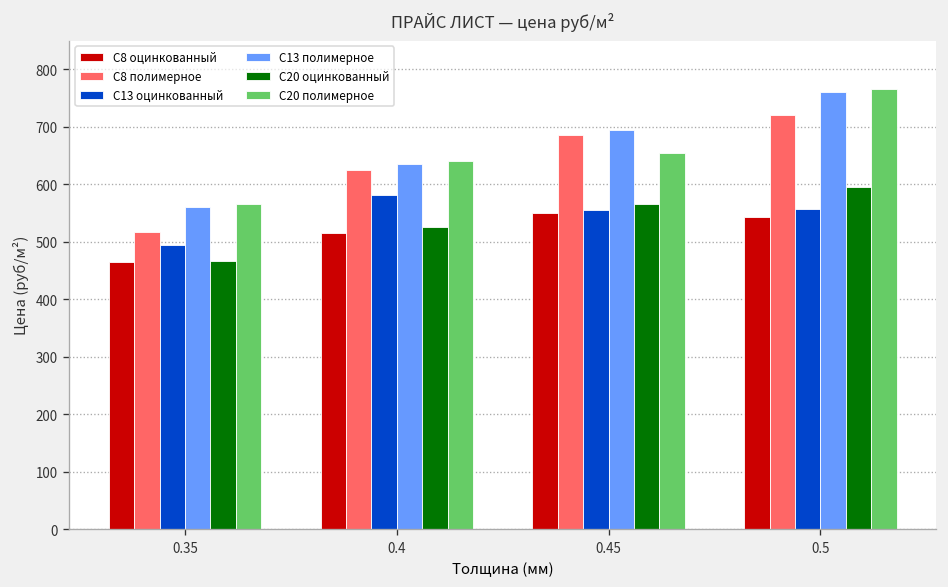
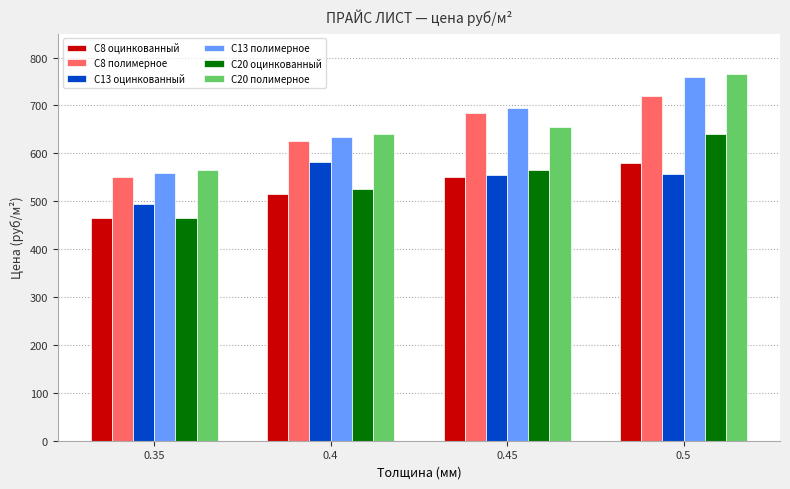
С8 полимерное, 0.35: 520 -> 550
С8 оцинкованный, 0.5: 540 -> 580
С20 оцинкованный, 0.5: 600 -> 640
